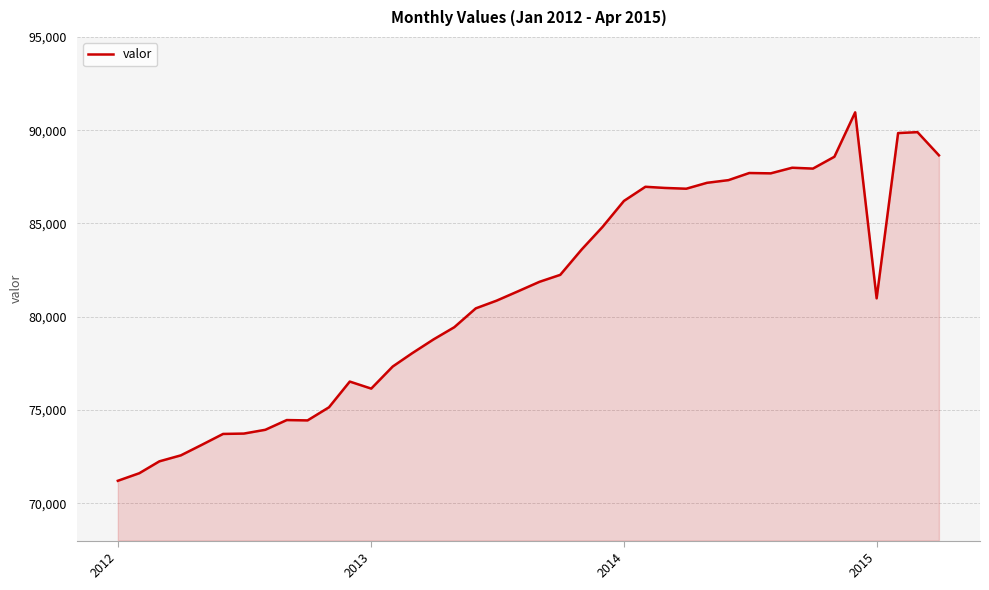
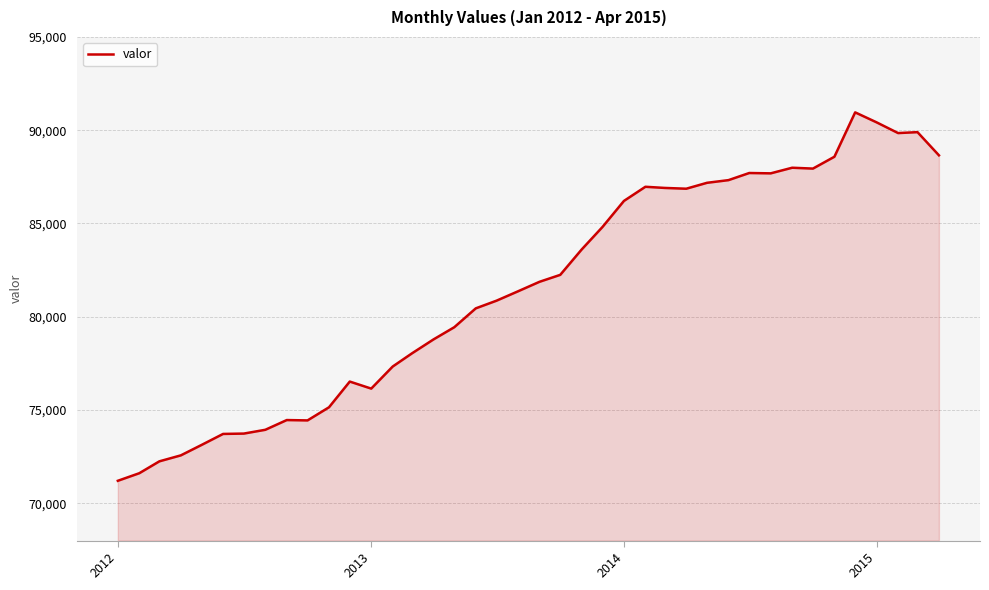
2015: 81,000 -> 90,400
